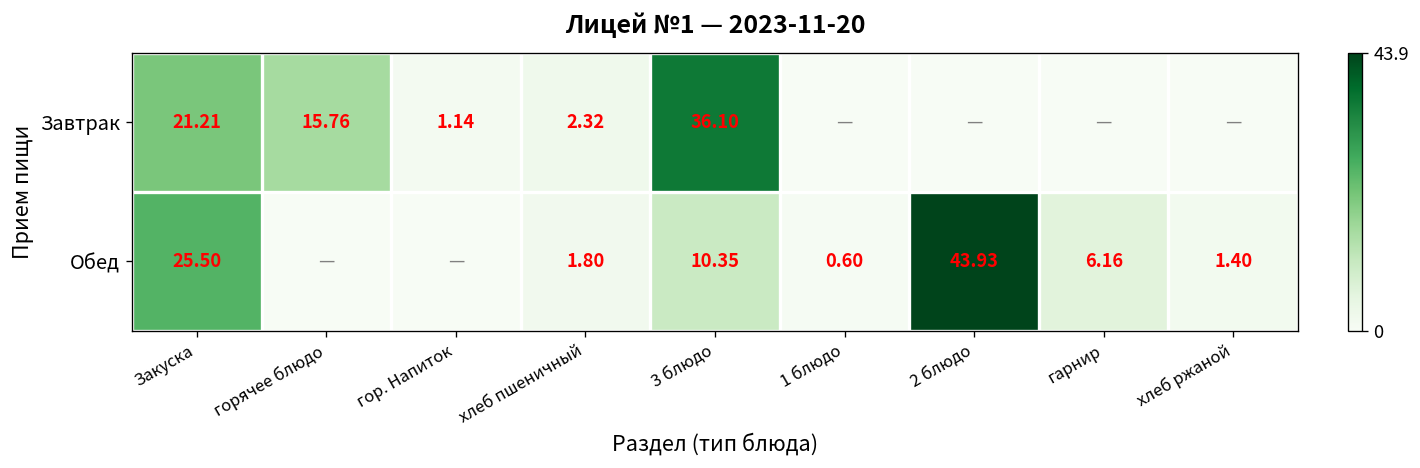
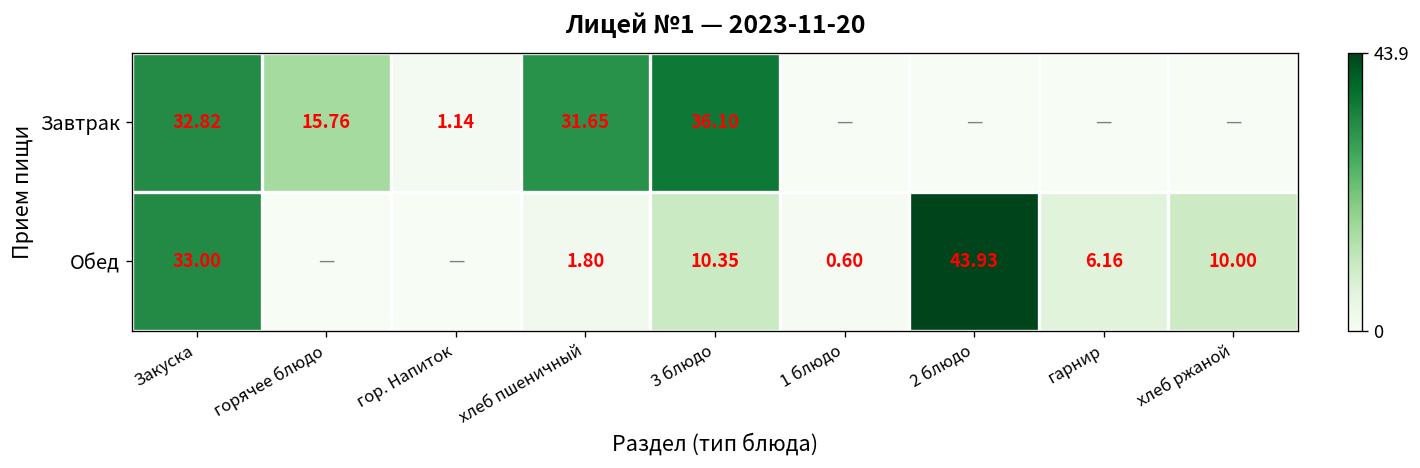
Завтрак, Закуска: 21.21 -> 32.82
Завтрак, хлеб пшеничный: 2.32 -> 31.65
Обед, Закуска: 25.50 -> 33.00
Обед, хлеб ржаной: 1.40 -> 10.00
